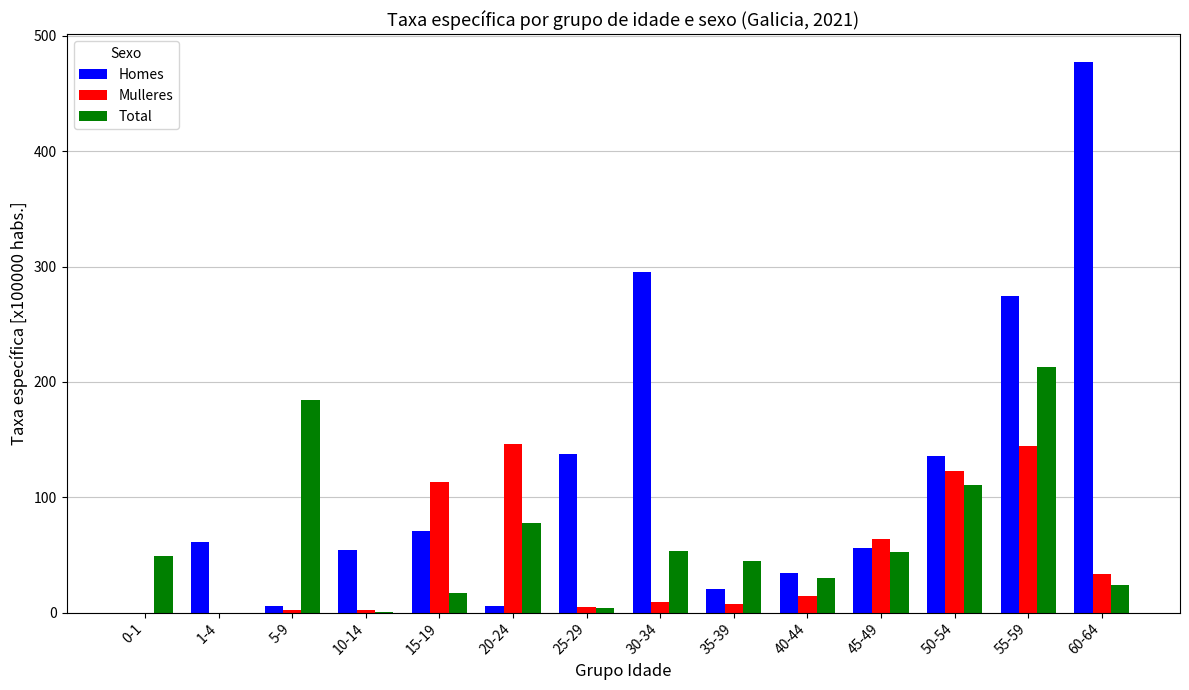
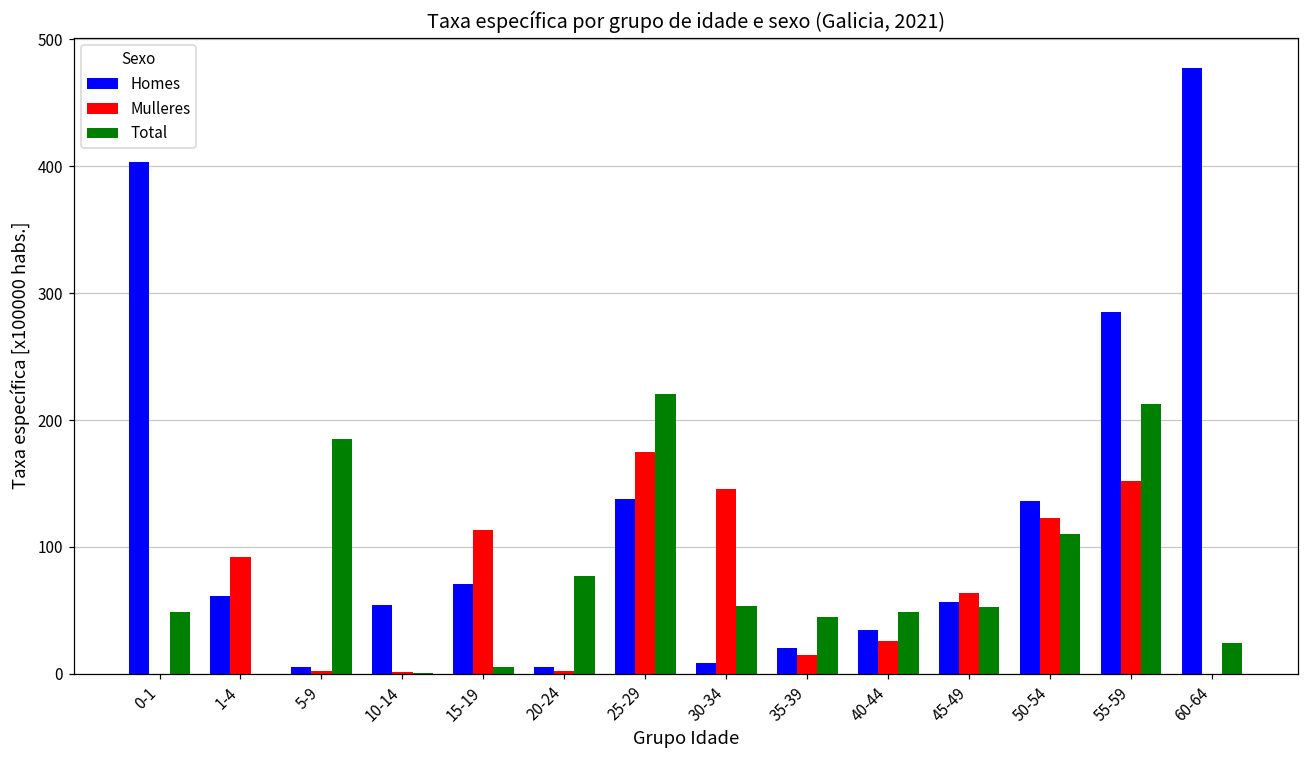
Homes, 0-1: 0 -> 403
Mulleres, 1-4: 0 -> 92
Total, 15-19: 17 -> 5
Mulleres, 20-24: 146 -> 2
Mulleres, 25-29: 5 -> 175
Total, 25-29: 4 -> 221
Homes, 30-34: 295 -> 9
Mulleres, 30-34: 9 -> 145
Mulleres, 35-39: 8 -> 15
Mulleres, 40-44: 14 -> 26
Total, 40-44: 30 -> 49
Homes, 55-59: 274 -> 285
Mulleres, 55-59: 145 -> 152
Mulleres, 60-64: 33 -> 0
